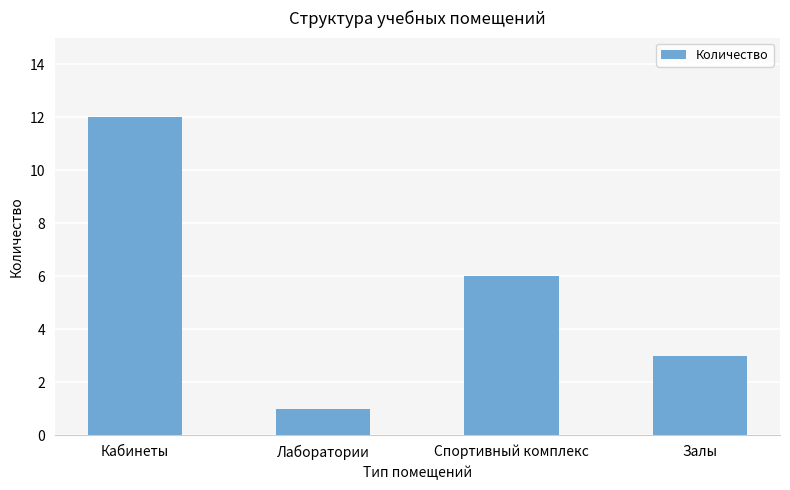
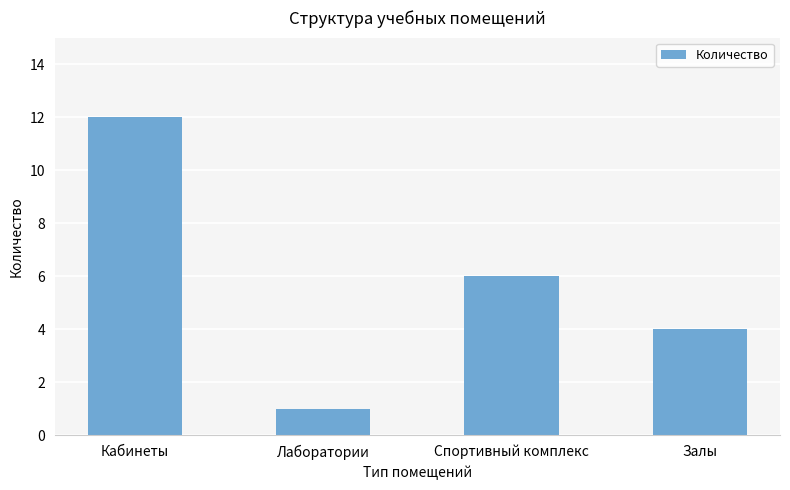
Залы: 3 -> 4
